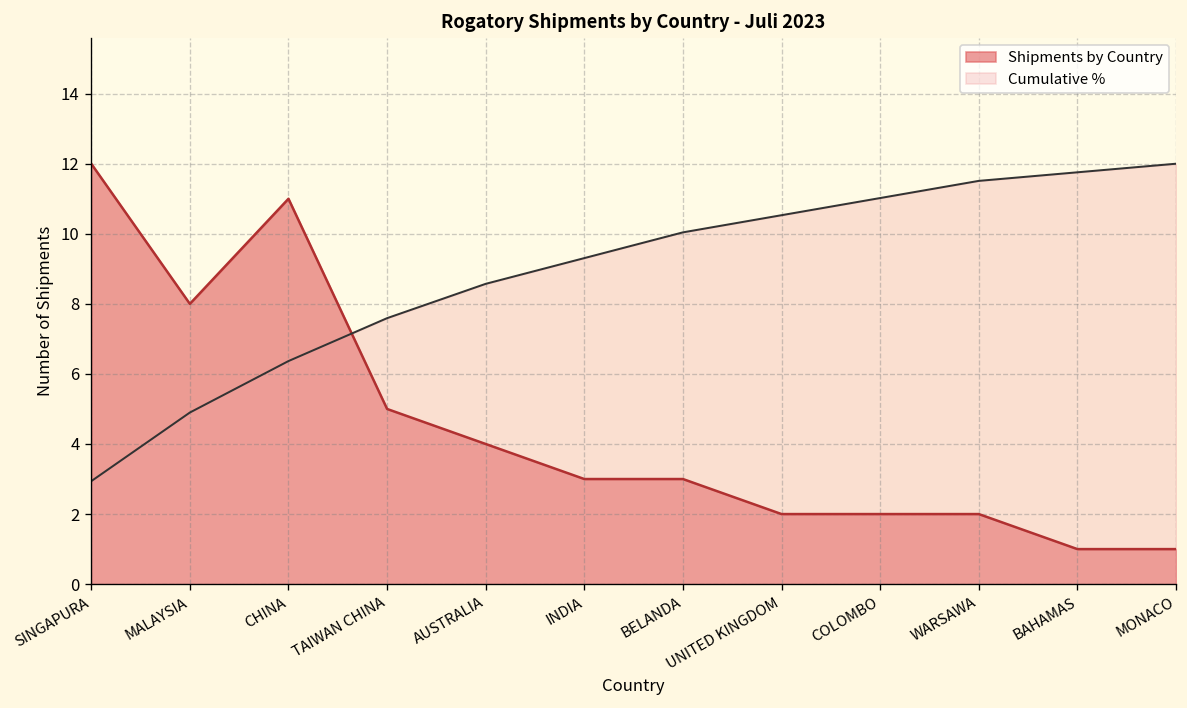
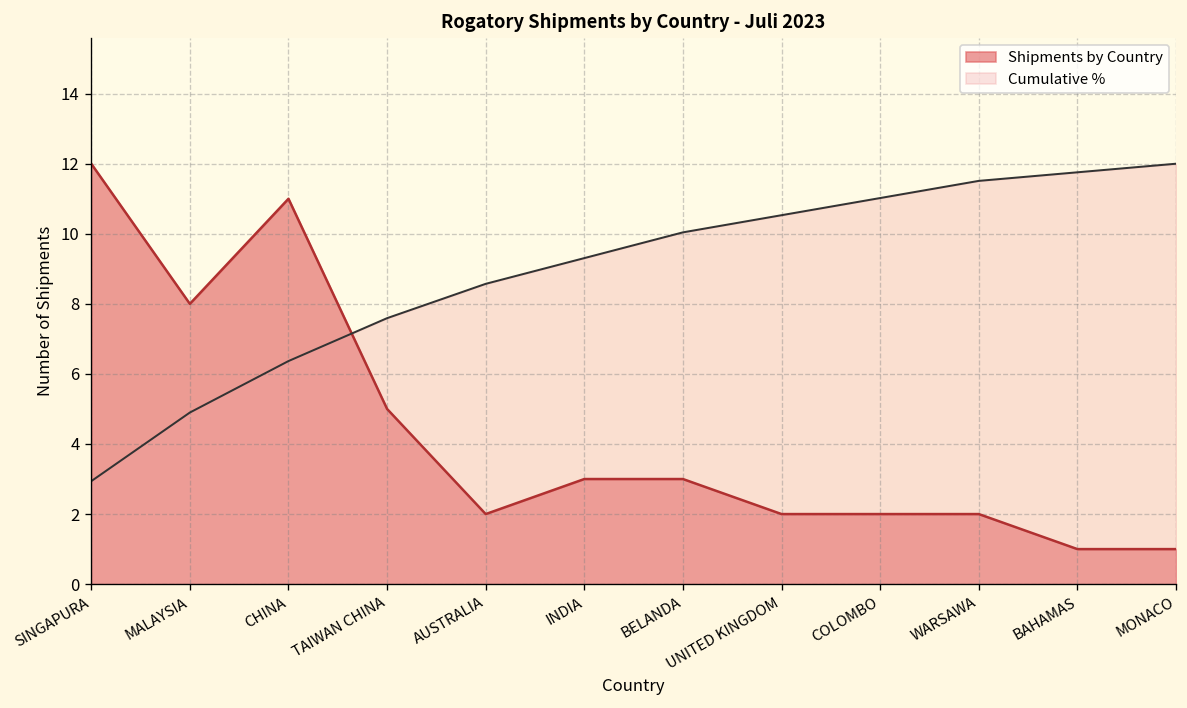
Shipments by Country, AUSTRALIA: 4 -> 2
